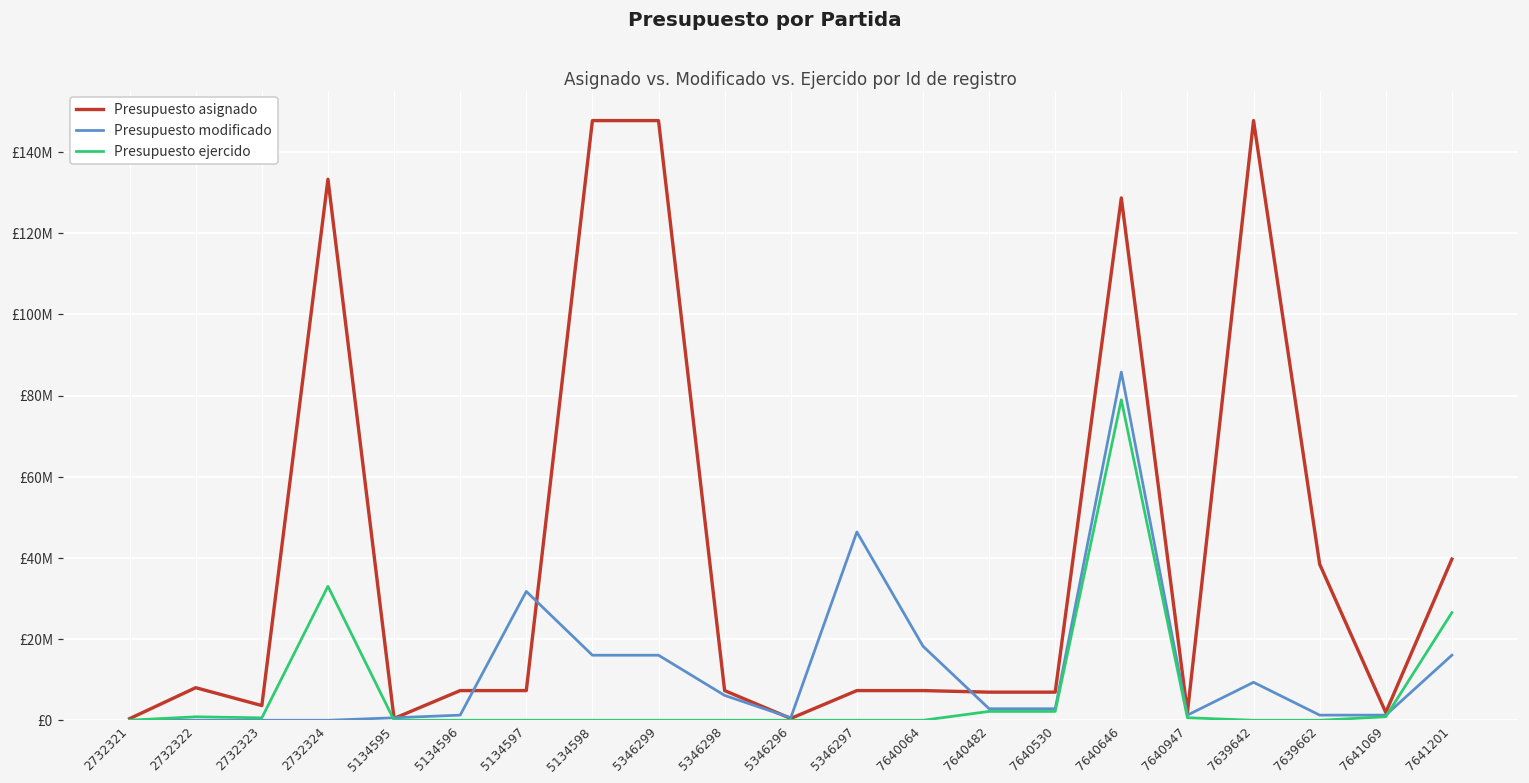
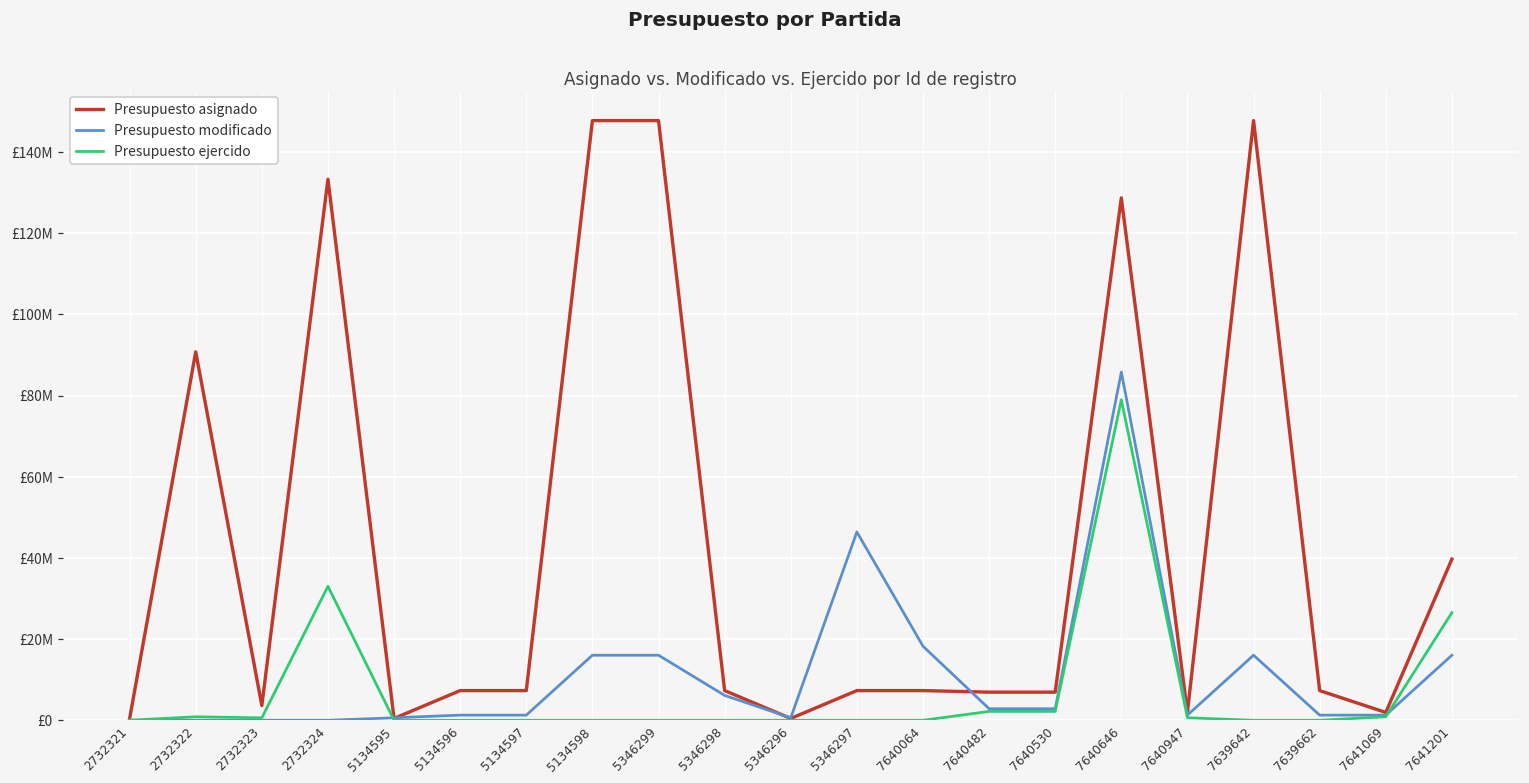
Presupuesto asignado, 2732322: £8000000 -> £91000000
Presupuesto modificado, 5134597: £32000000 -> £1000000
Presupuesto modificado, 7639642: £9000000 -> £16000000
Presupuesto asignado, 7639662: £38000000 -> £7000000
